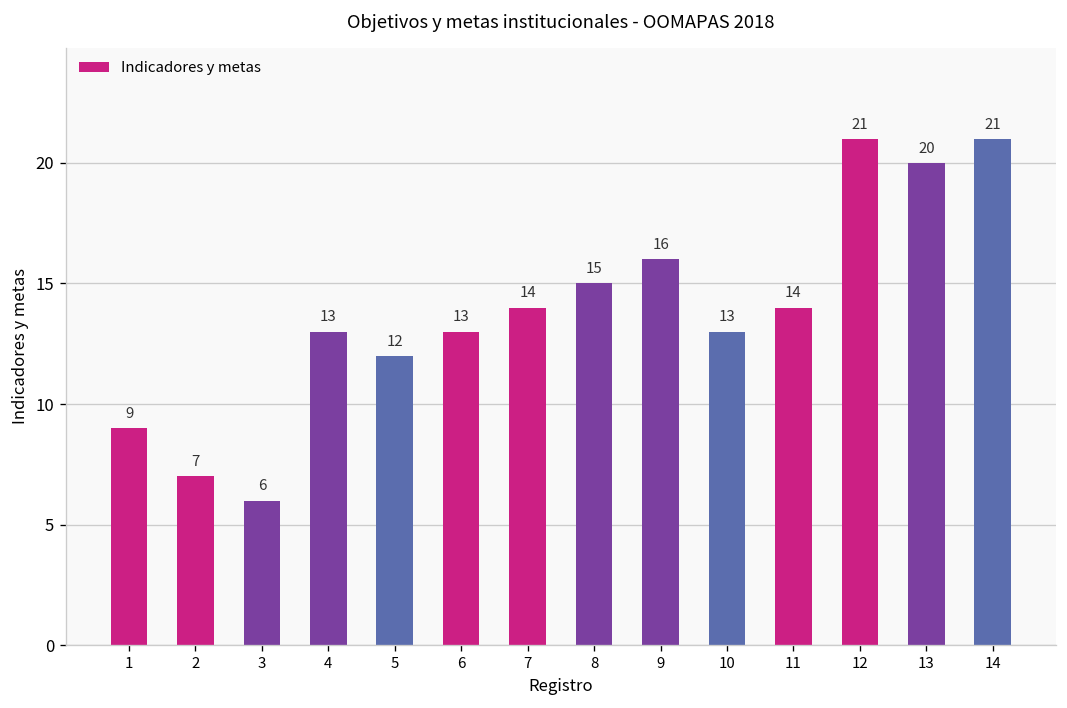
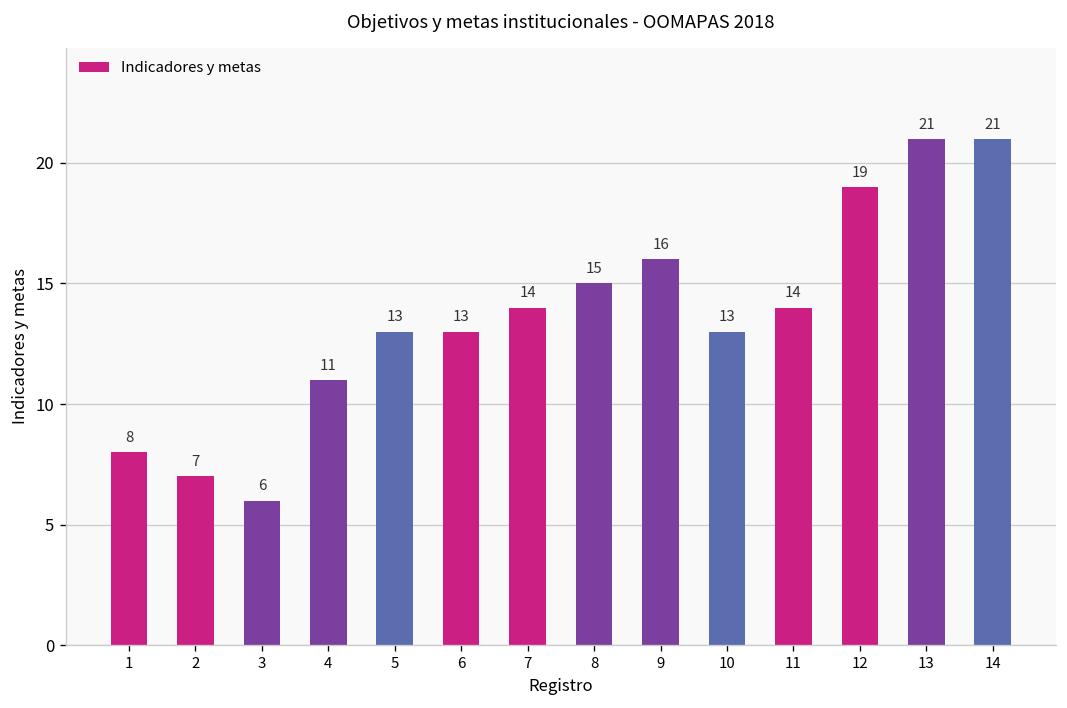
1: 9 -> 8
4: 13 -> 11
5: 12 -> 13
12: 21 -> 19
13: 20 -> 21
